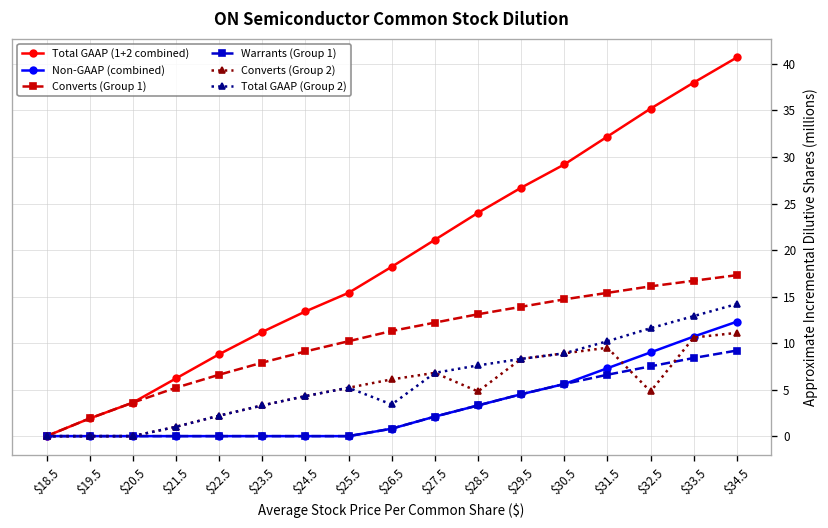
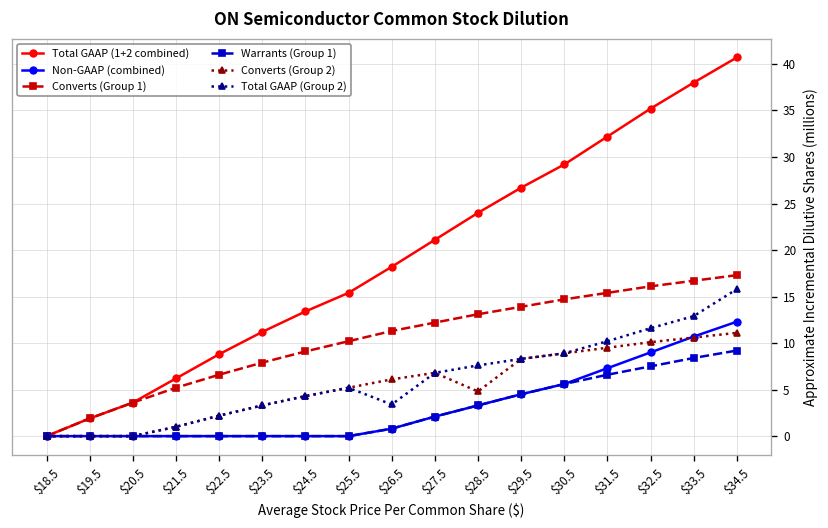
Converts (Group 2), $32.5: 5 -> 10
Total GAAP (Group 2), $34.5: 14 -> 16
